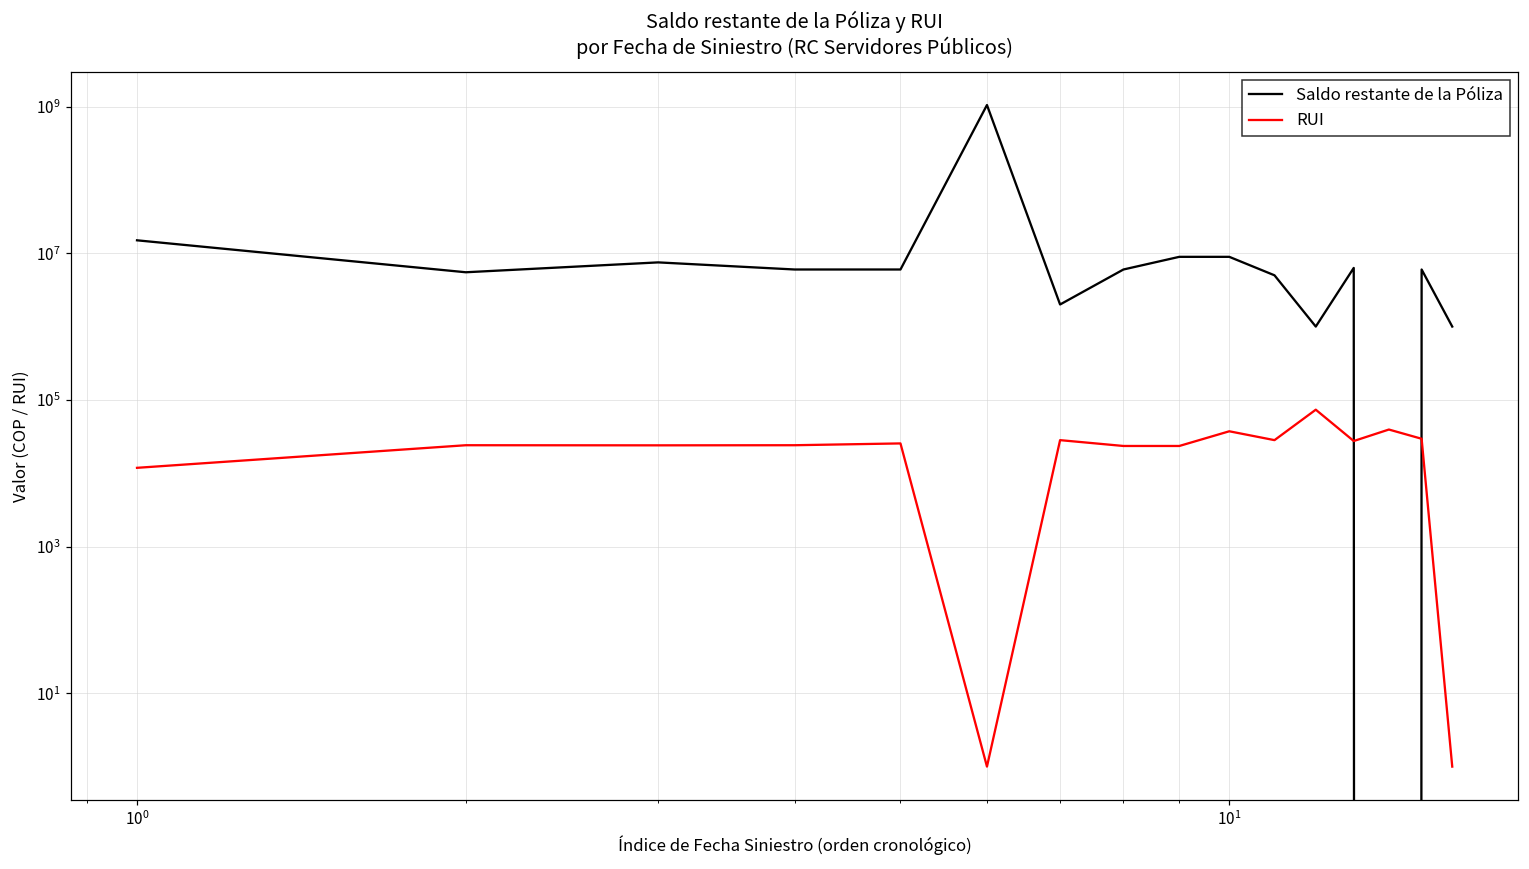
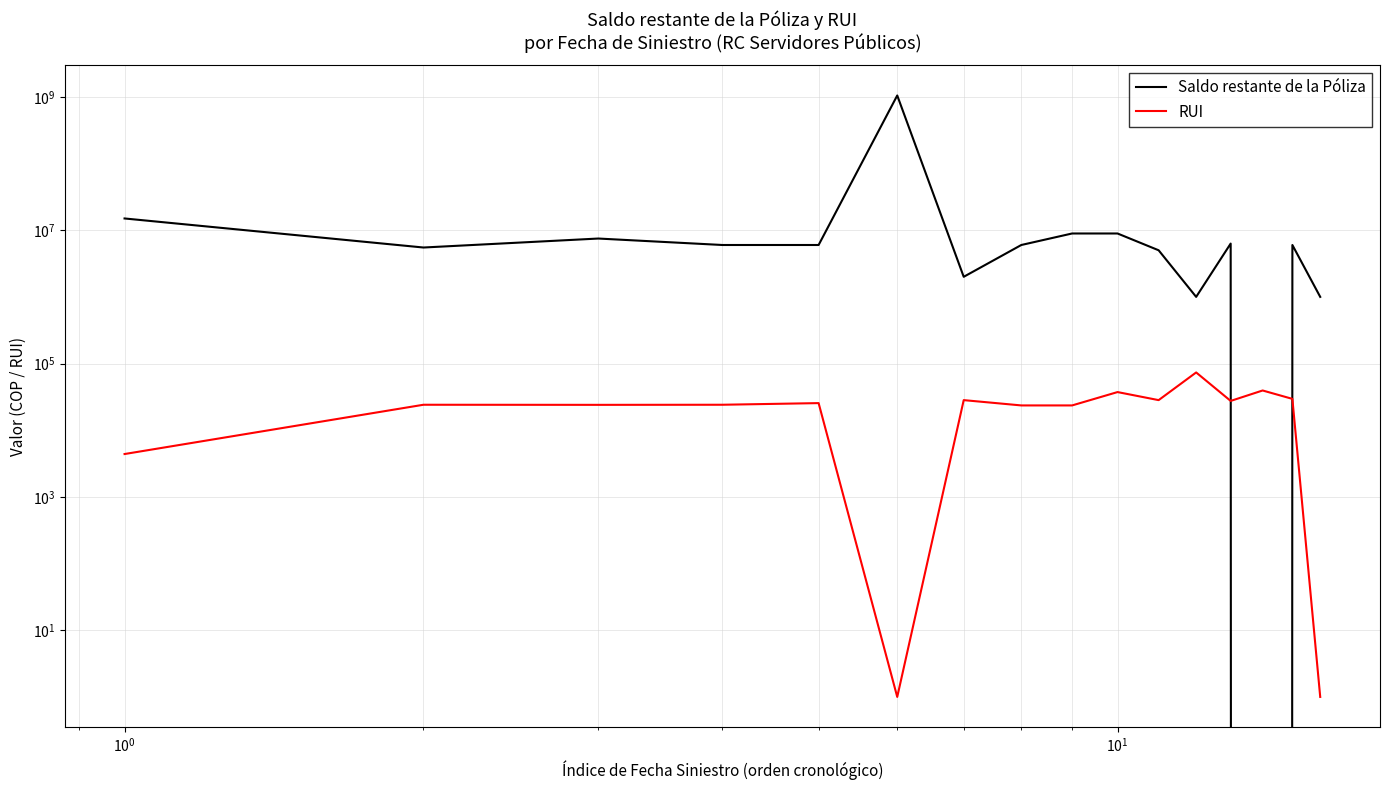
RUI, 10^0: 12000 -> 4000
